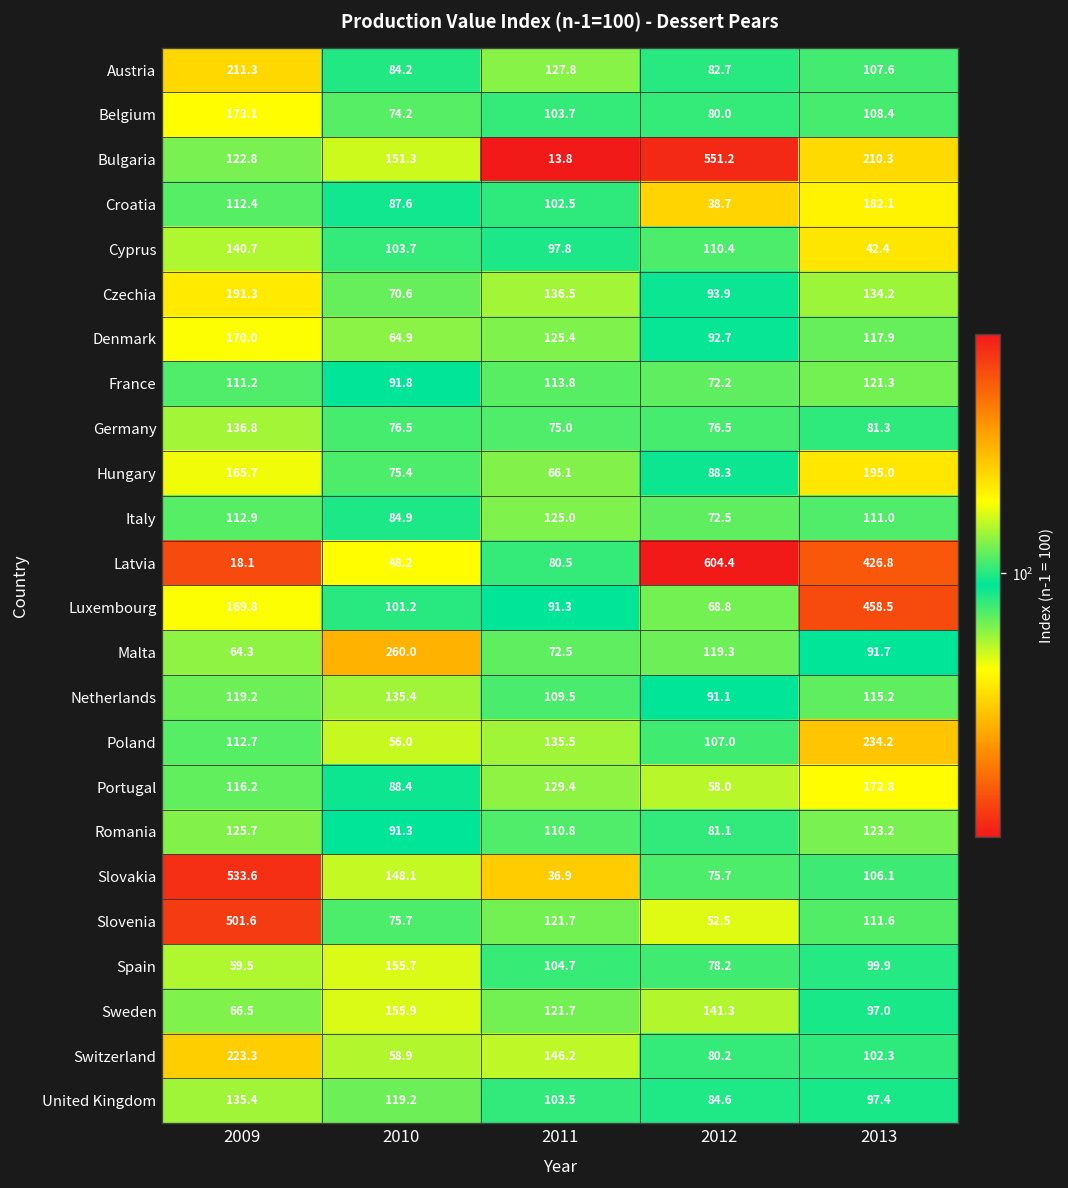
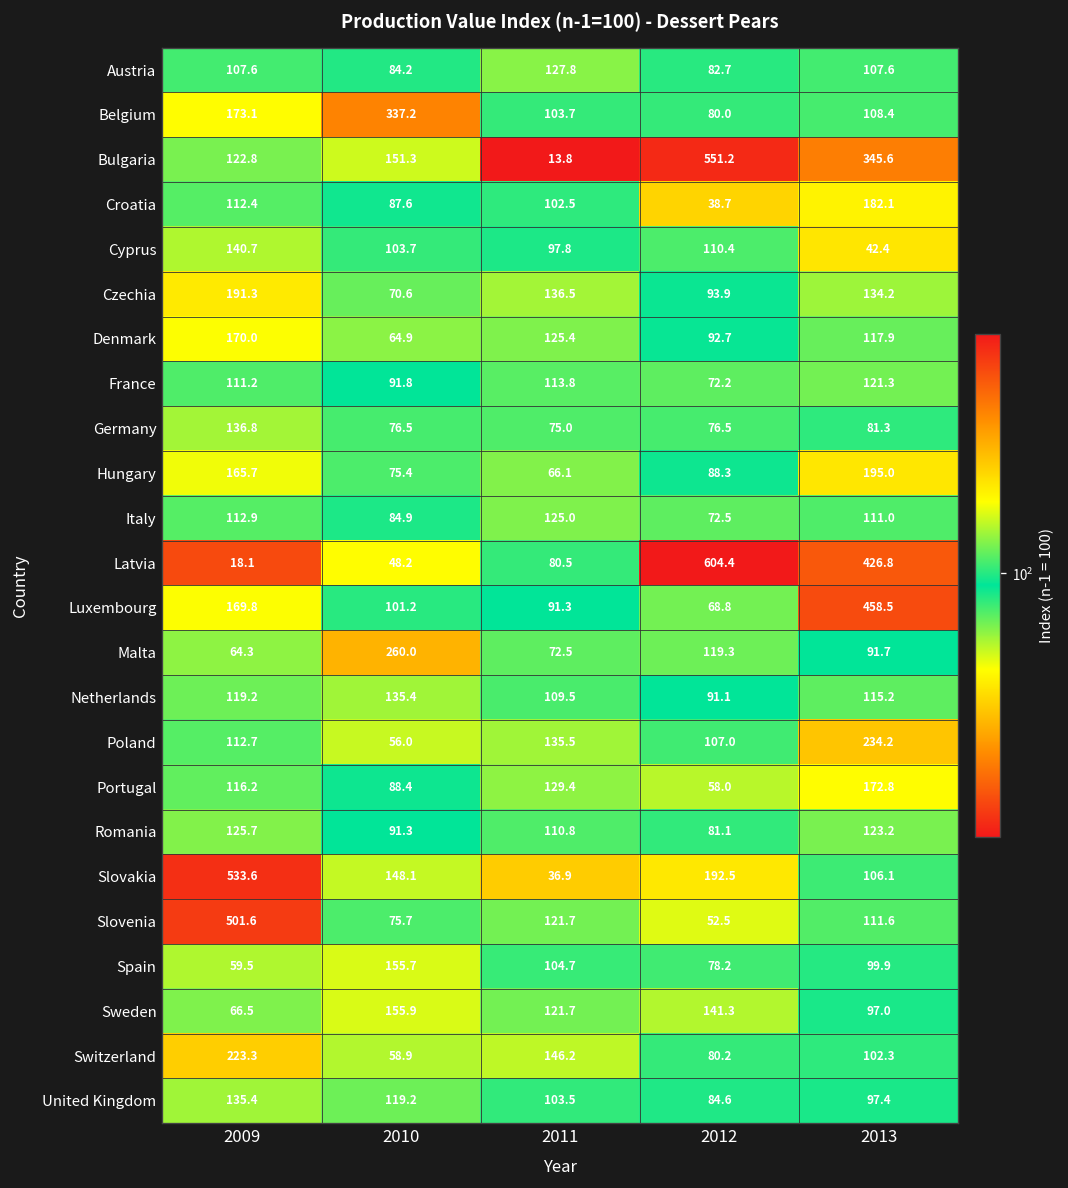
Austria, 2009: 211.3 -> 107.6
Belgium, 2010: 74.2 -> 337.2
Bulgaria, 2013: 210.3 -> 345.6
Slovakia, 2012: 75.7 -> 192.5
